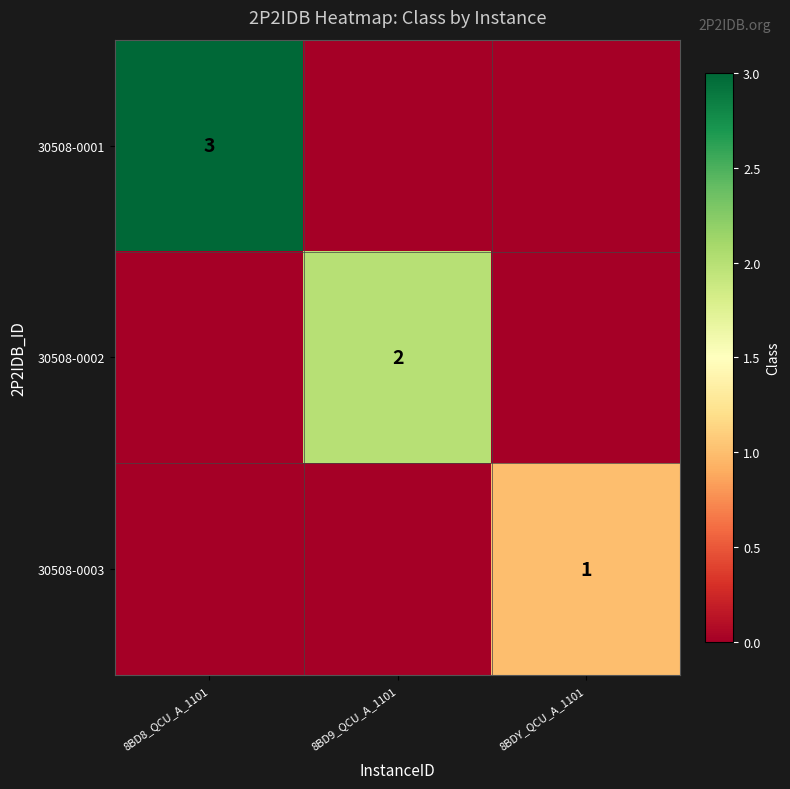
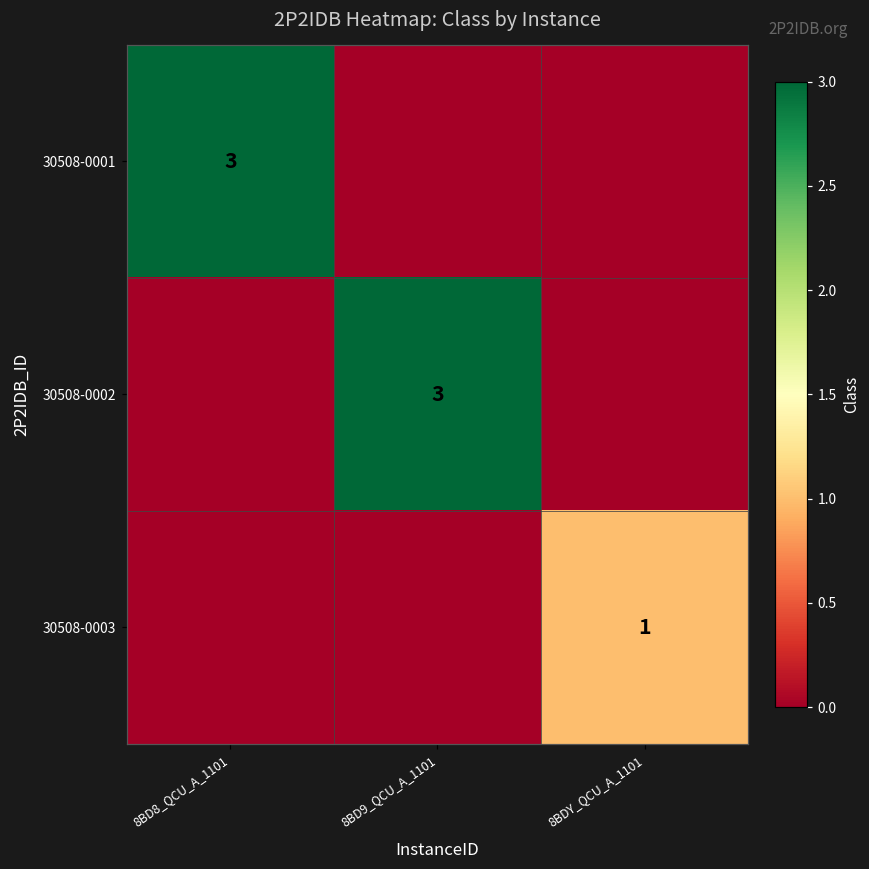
30508-0002, 8BD9_QCU_A_1101: 2 -> 3
